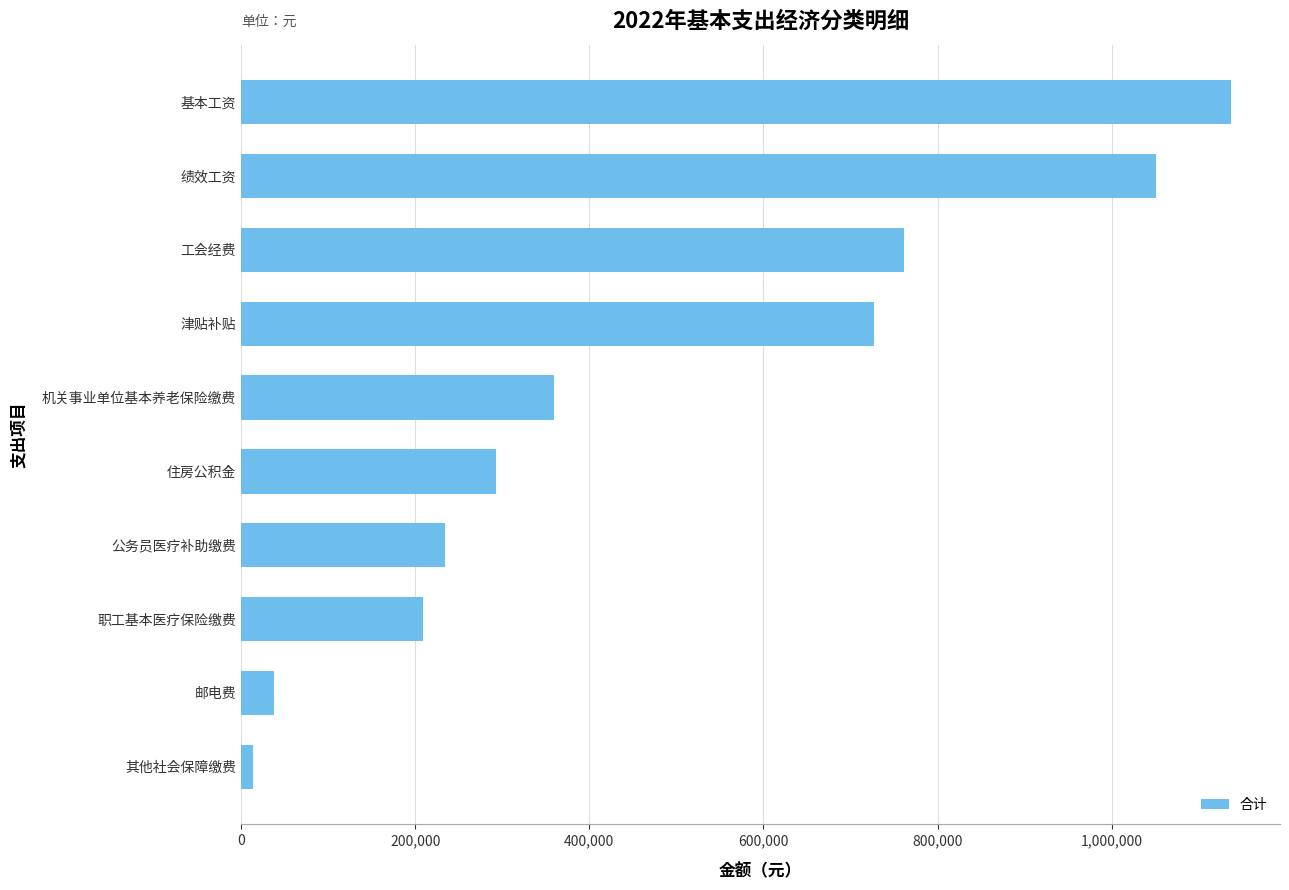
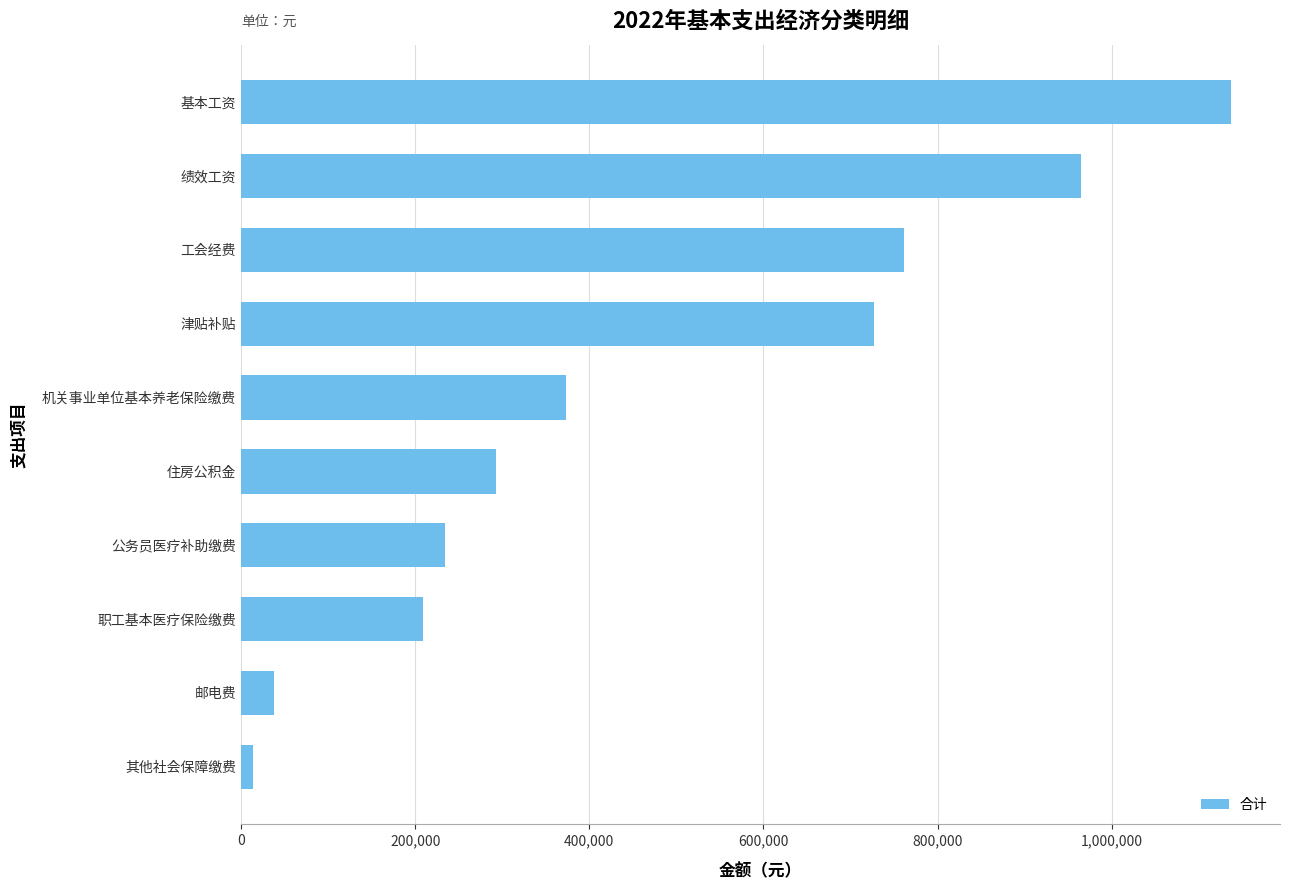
绩效工资: 1,050,000 -> 960,000
机关事业单位基本养老保险缴费: 360,000 -> 370,000
